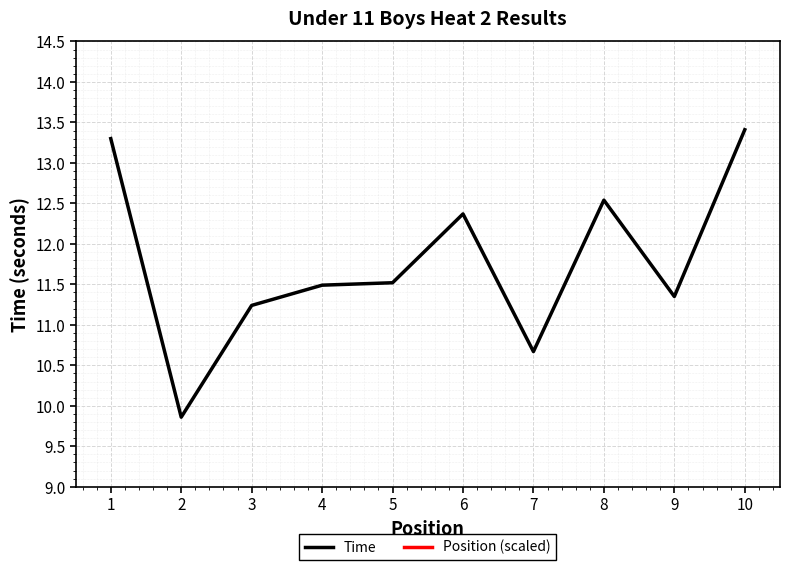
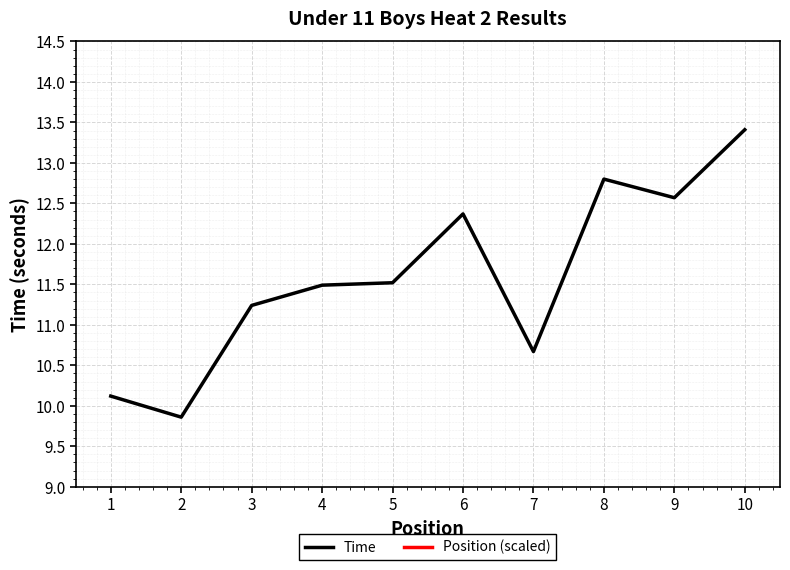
Time, 1: 13.3 -> 10.1
Time, 8: 12.5 -> 12.8
Time, 9: 11.4 -> 12.6
